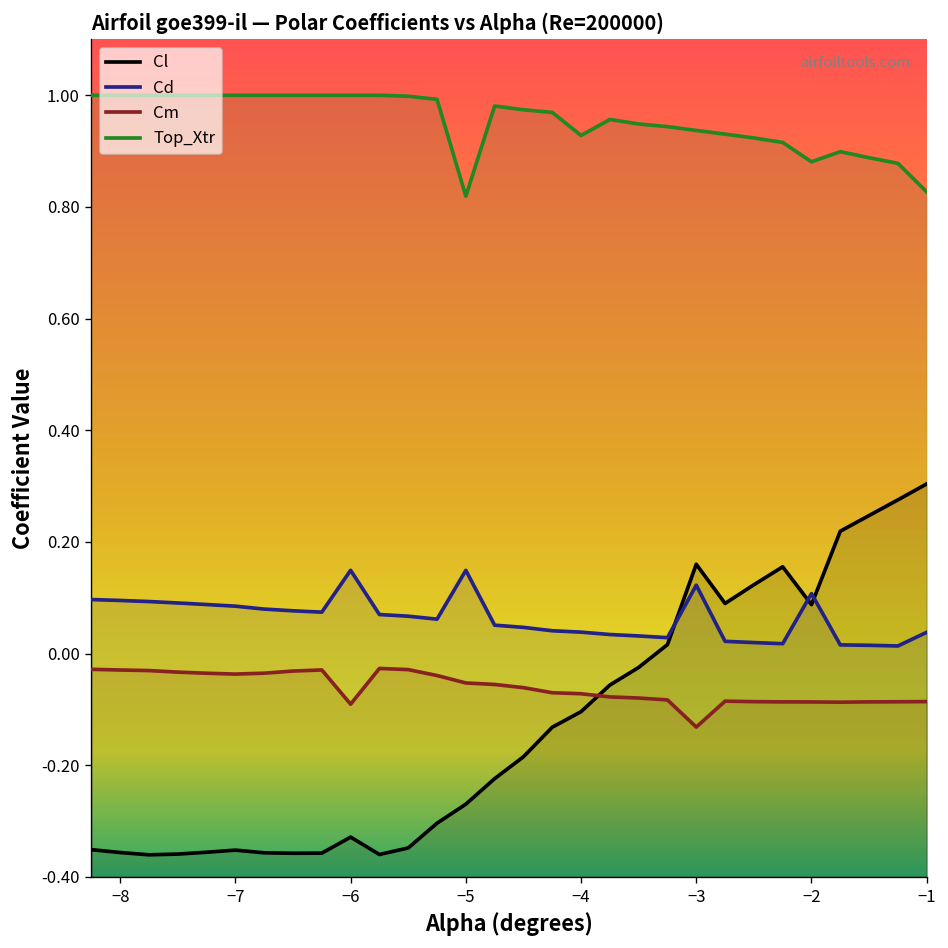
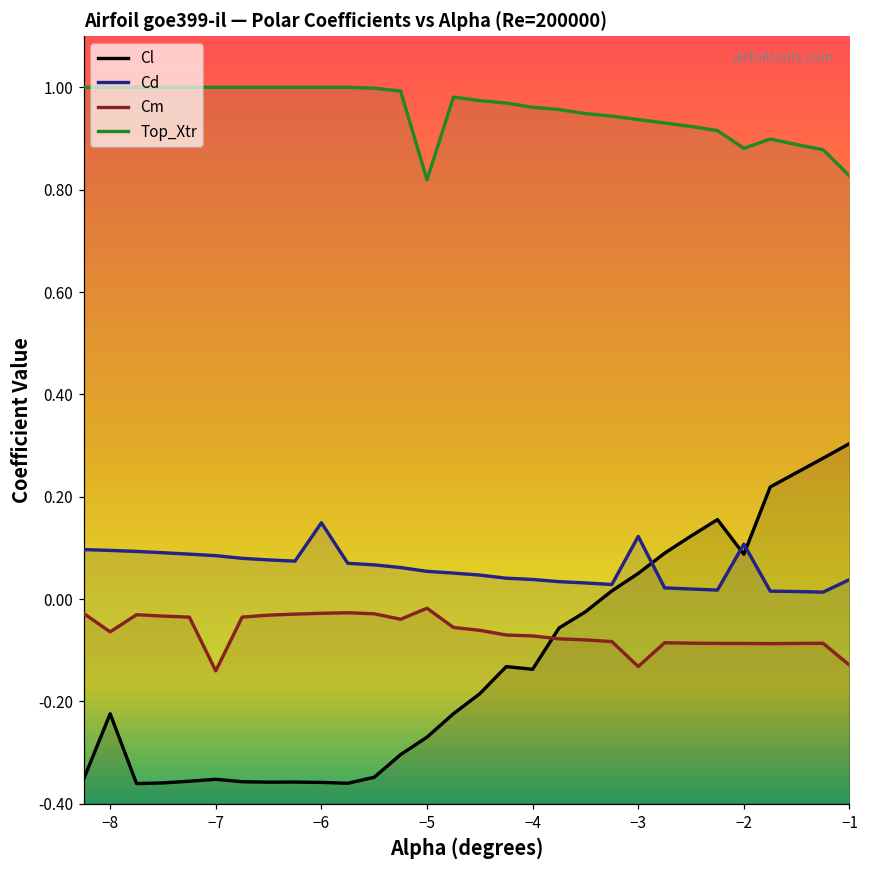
Cl, −8: -0.36 -> -0.22
Cm, −8: -0.03 -> -0.06
Cm, −7: -0.04 -> -0.14
Cl, −6: -0.33 -> -0.36
Cm, −6: -0.09 -> -0.03
Cd, −5: 0.15 -> 0.05
Cm, −5: -0.05 -> -0.02
Cl, −4: -0.10 -> -0.14
Top_Xtr, −4: 0.93 -> 0.96
Cl, −3: 0.16 -> 0.05
Cm, −1: -0.09 -> -0.13
